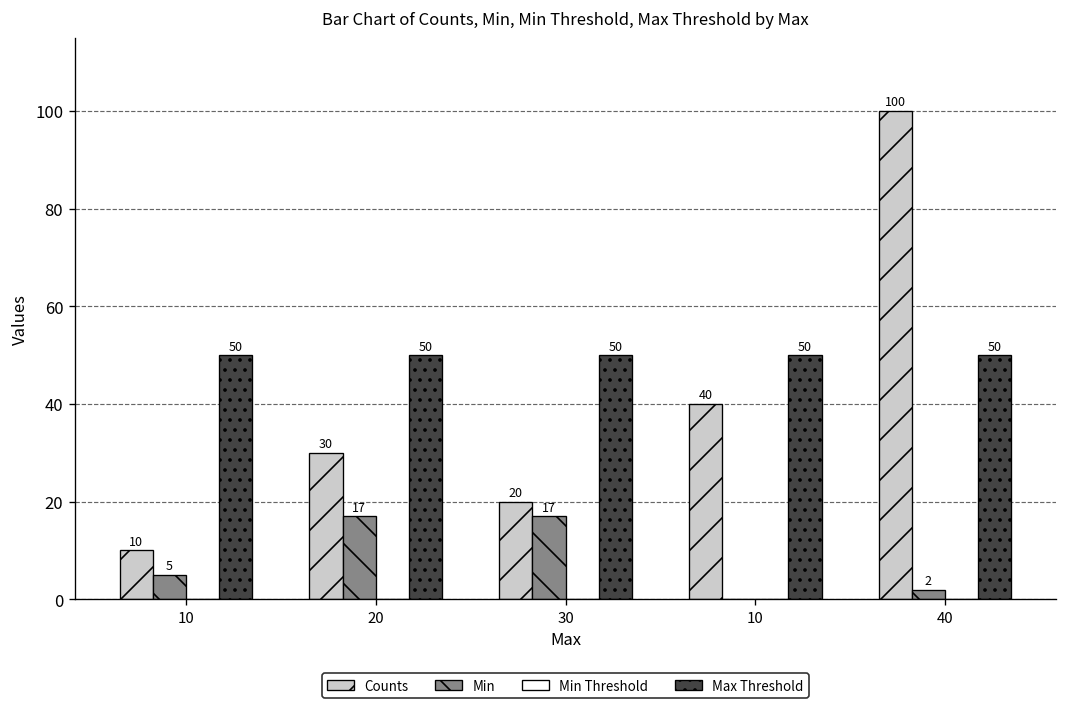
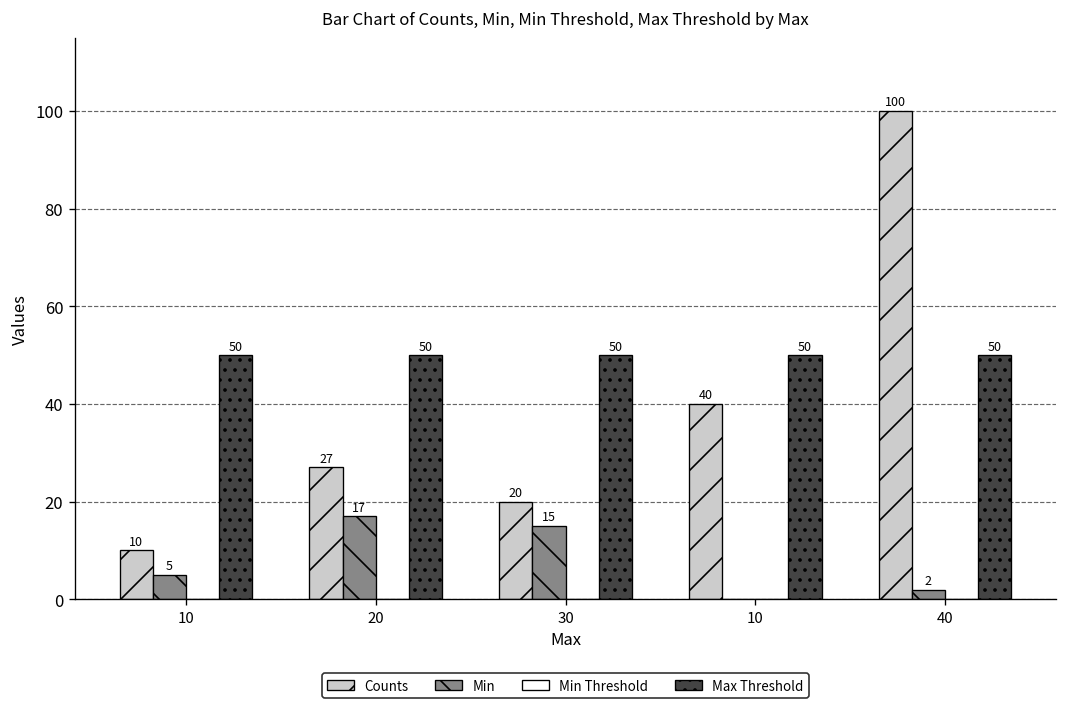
Counts, 20: 30 -> 27
Min, 30: 17 -> 15
